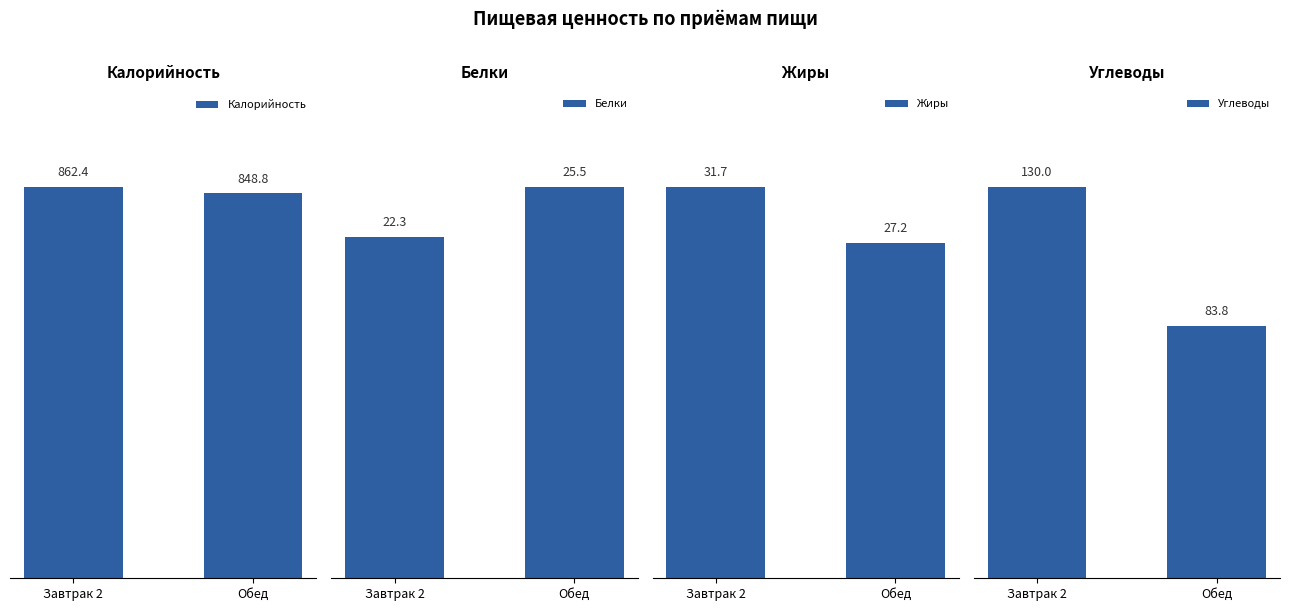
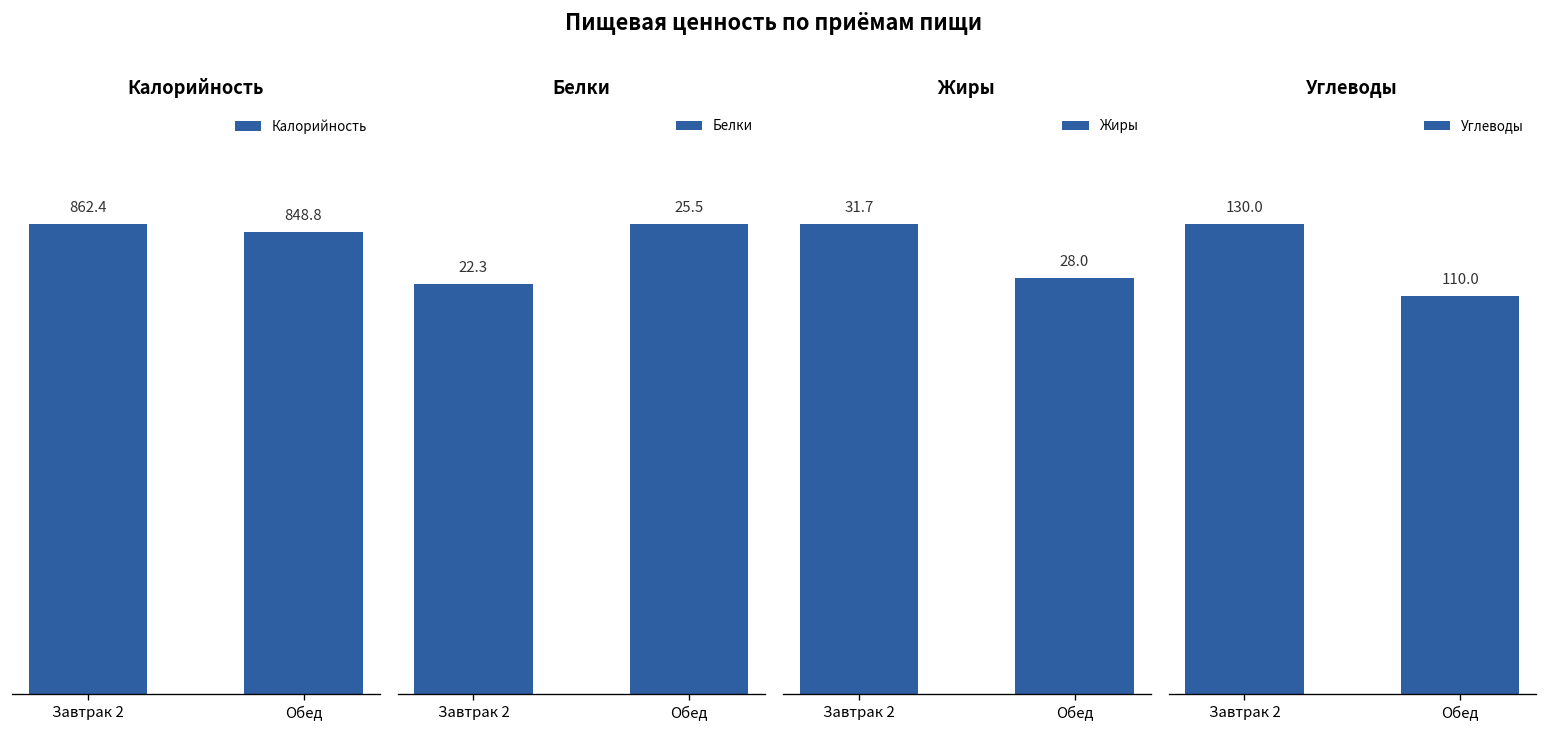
Жиры, Обед: 27.2 -> 28.0
Углеводы, Обед: 83.8 -> 110.0
